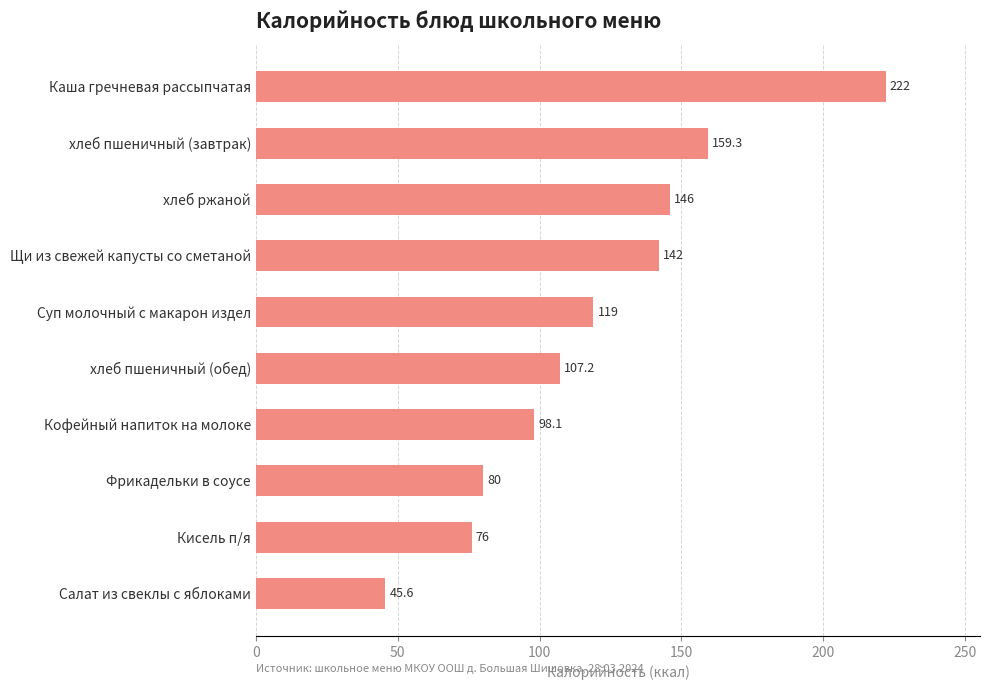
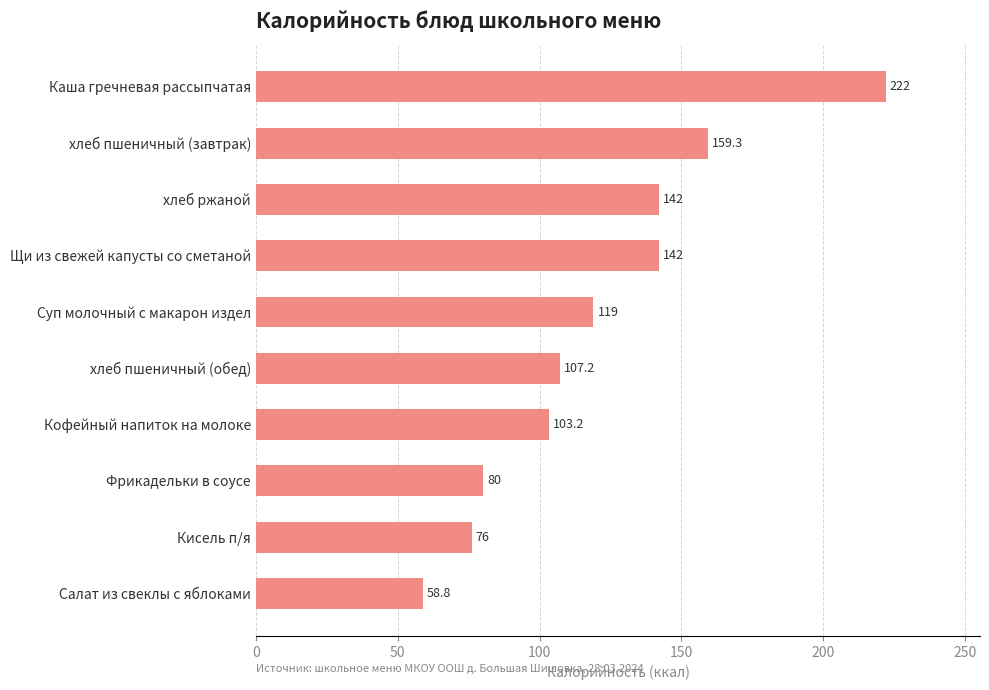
хлеб ржаной: 146 -> 142
Кофейный напиток на молоке: 98.1 -> 103.2
Салат из свеклы с яблоками: 45.6 -> 58.8
